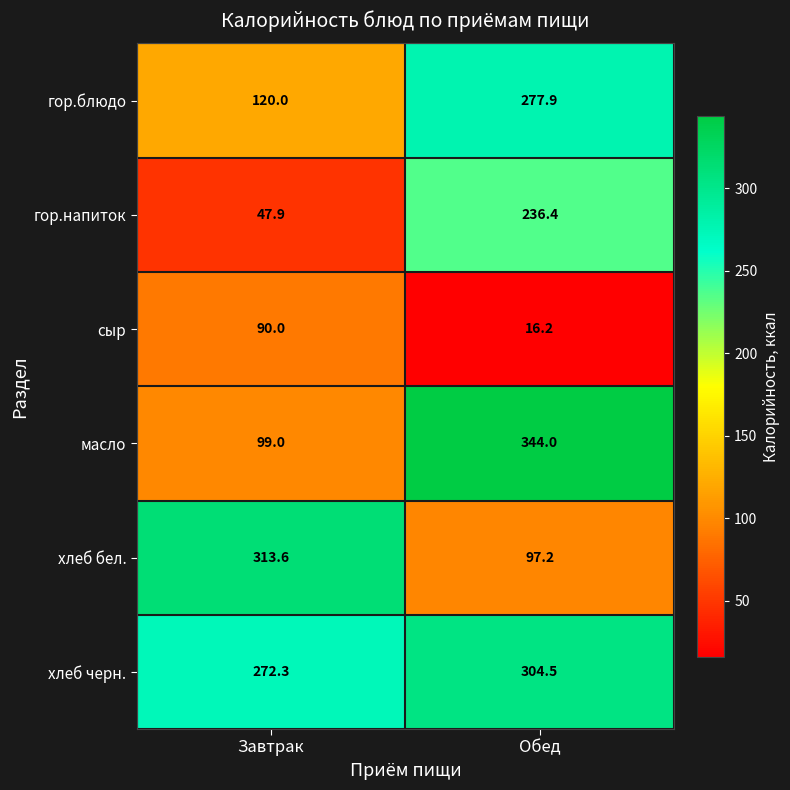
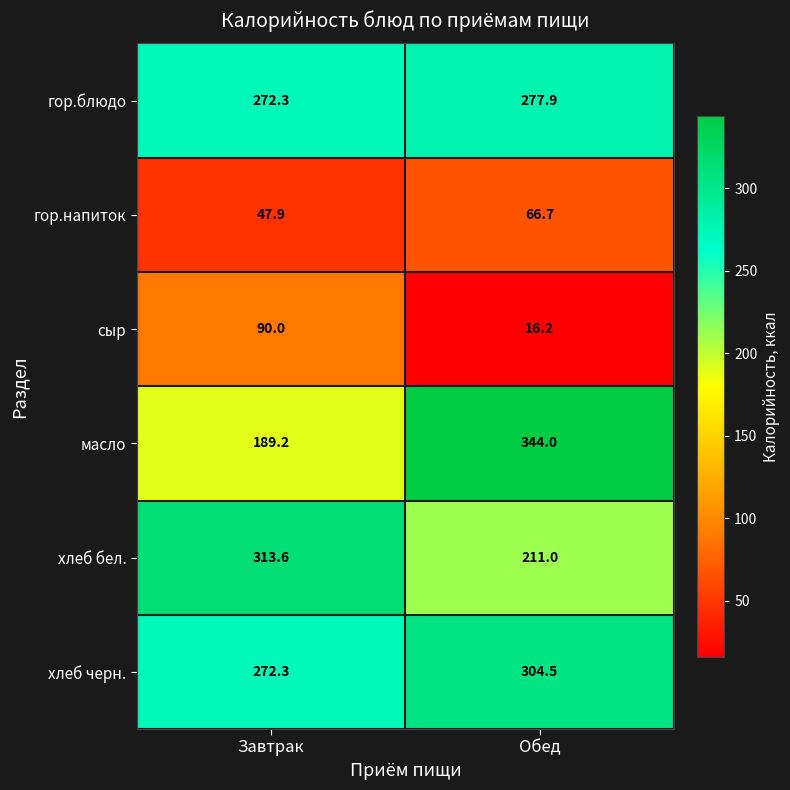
гор.блюдо, Завтрак: 120.0 -> 272.3
гор.напиток, Обед: 236.4 -> 66.7
масло, Завтрак: 99.0 -> 189.2
хлеб бел., Обед: 97.2 -> 211.0
